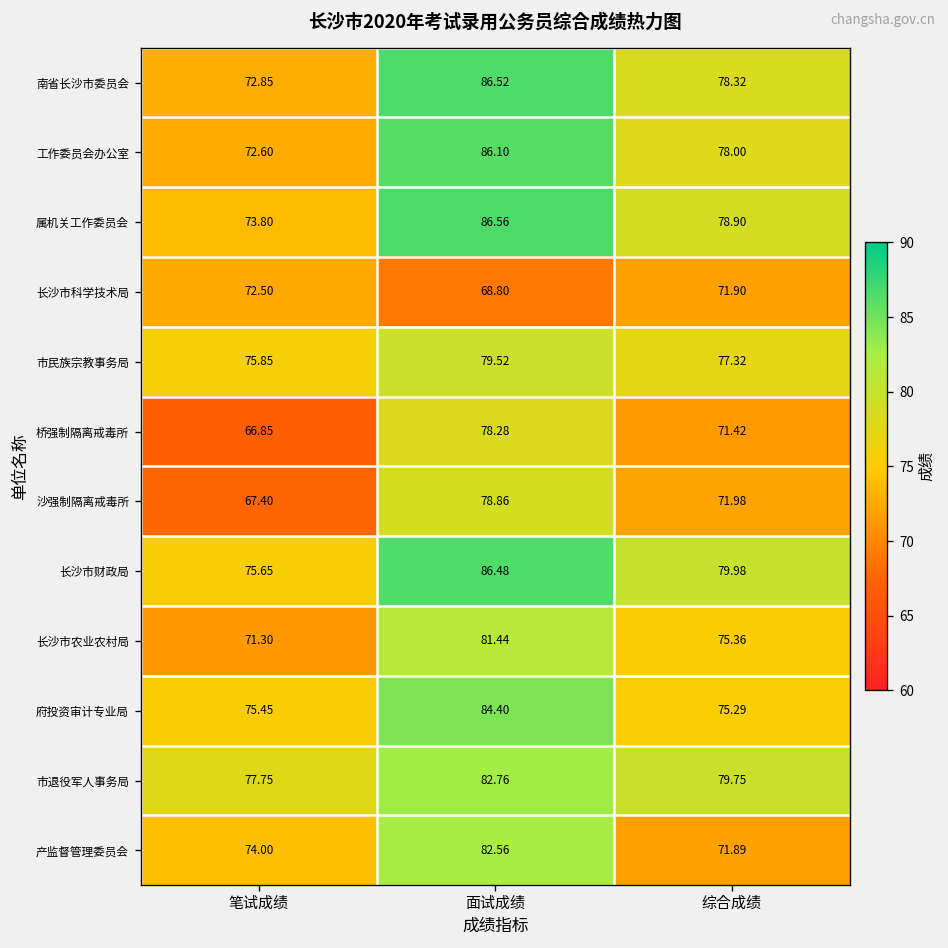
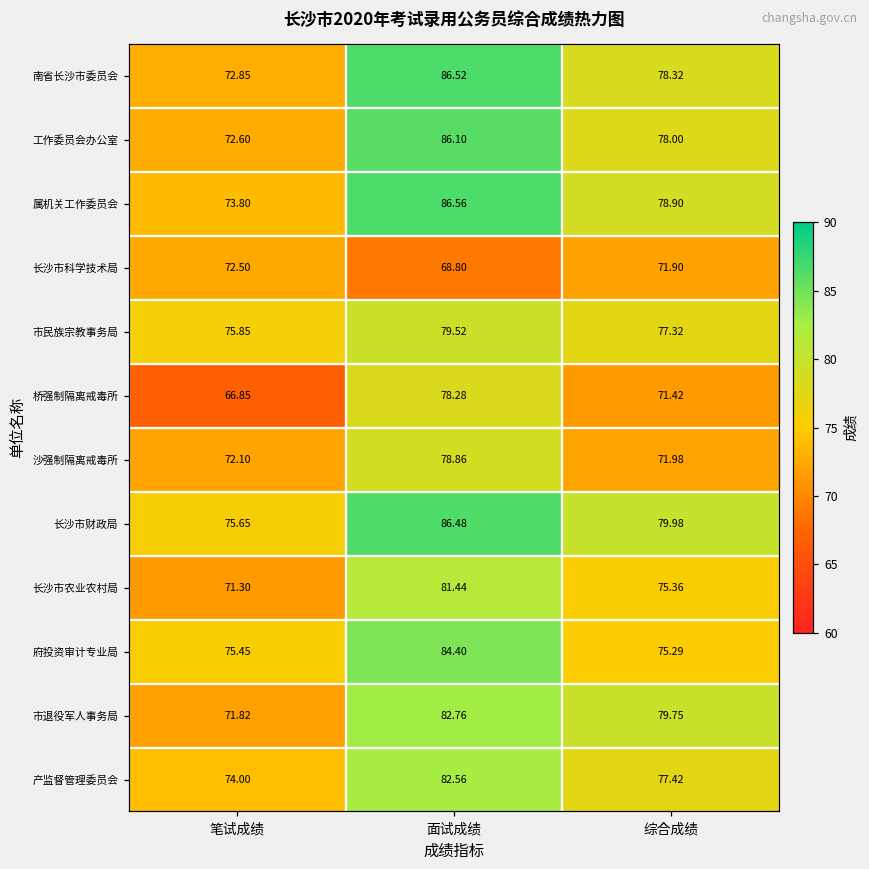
沙强制隔离戒毒所, 笔试成绩: 67.40 -> 72.10
市退役军人事务局, 笔试成绩: 77.75 -> 71.82
产监督管理委员会, 综合成绩: 71.89 -> 77.42
